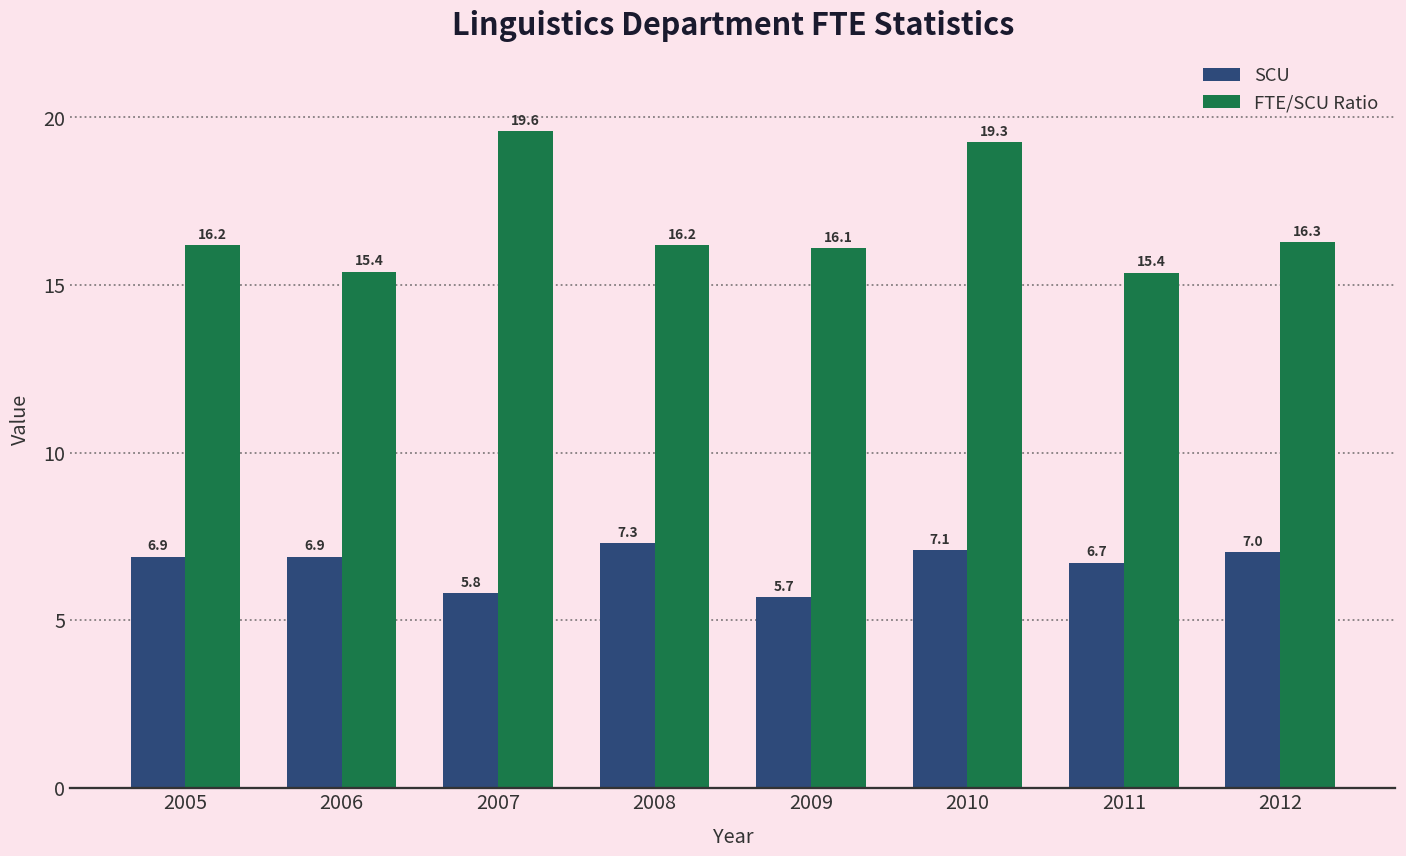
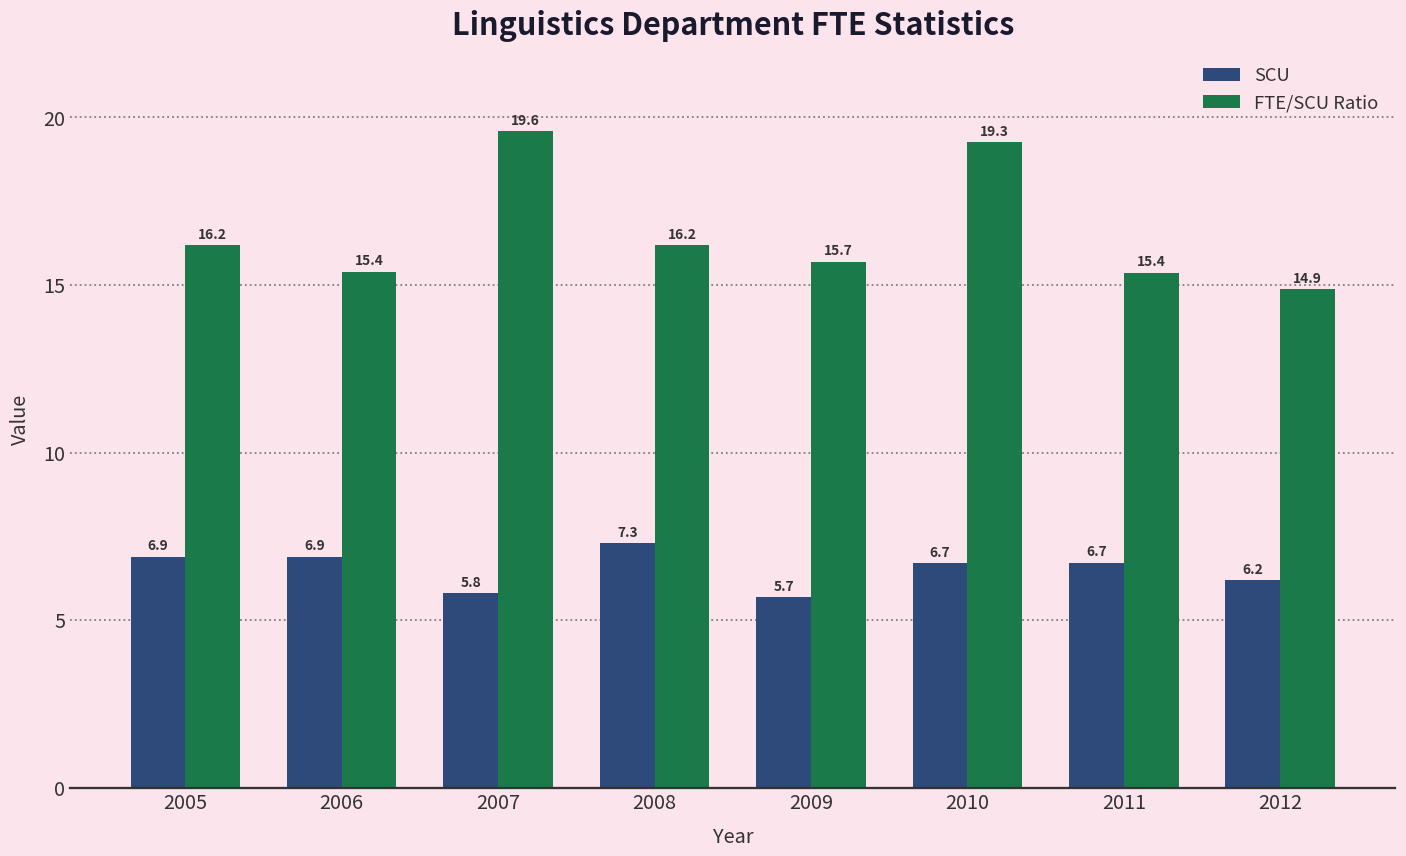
FTE/SCU Ratio, 2009: 16.1 -> 15.7
SCU, 2010: 7.1 -> 6.7
SCU, 2012: 7.0 -> 6.2
FTE/SCU Ratio, 2012: 16.3 -> 14.9
